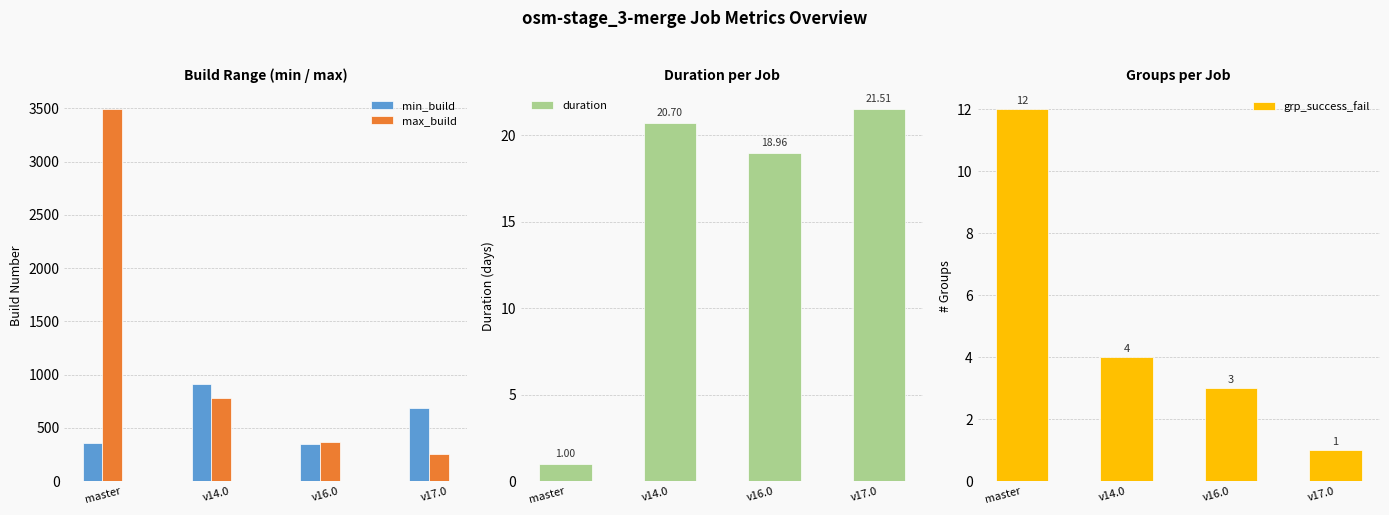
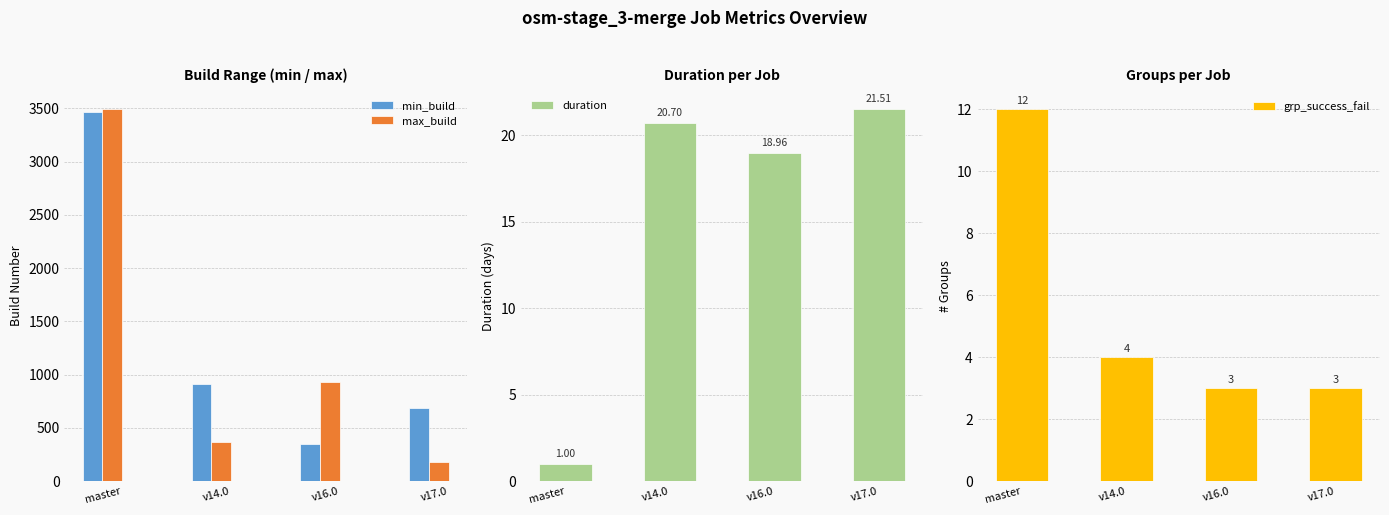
Build Range (min / max), min_build, master: 360 -> 3470
Build Range (min / max), max_build, v14.0: 780 -> 370
Build Range (min / max), max_build, v16.0: 370 -> 930
Build Range (min / max), max_build, v17.0: 260 -> 180
Groups per Job, v17.0: 1 -> 3
